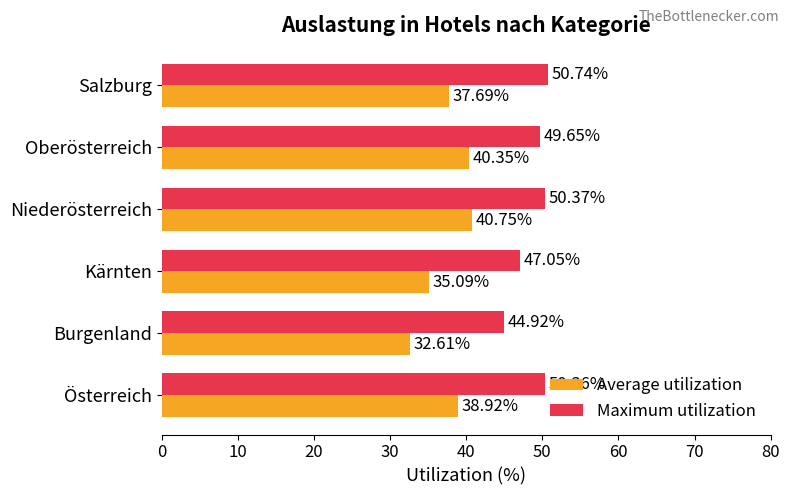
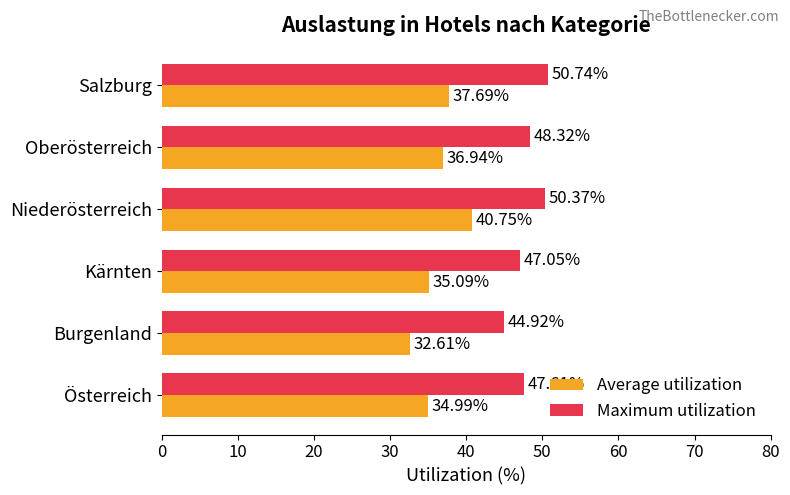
Maximum utilization, Oberösterreich: 49.65% -> 48.32%
Average utilization, Oberösterreich: 40.35% -> 36.94%
Maximum utilization, Österreich: 50.36% -> 47.61%
Average utilization, Österreich: 38.92% -> 34.99%
